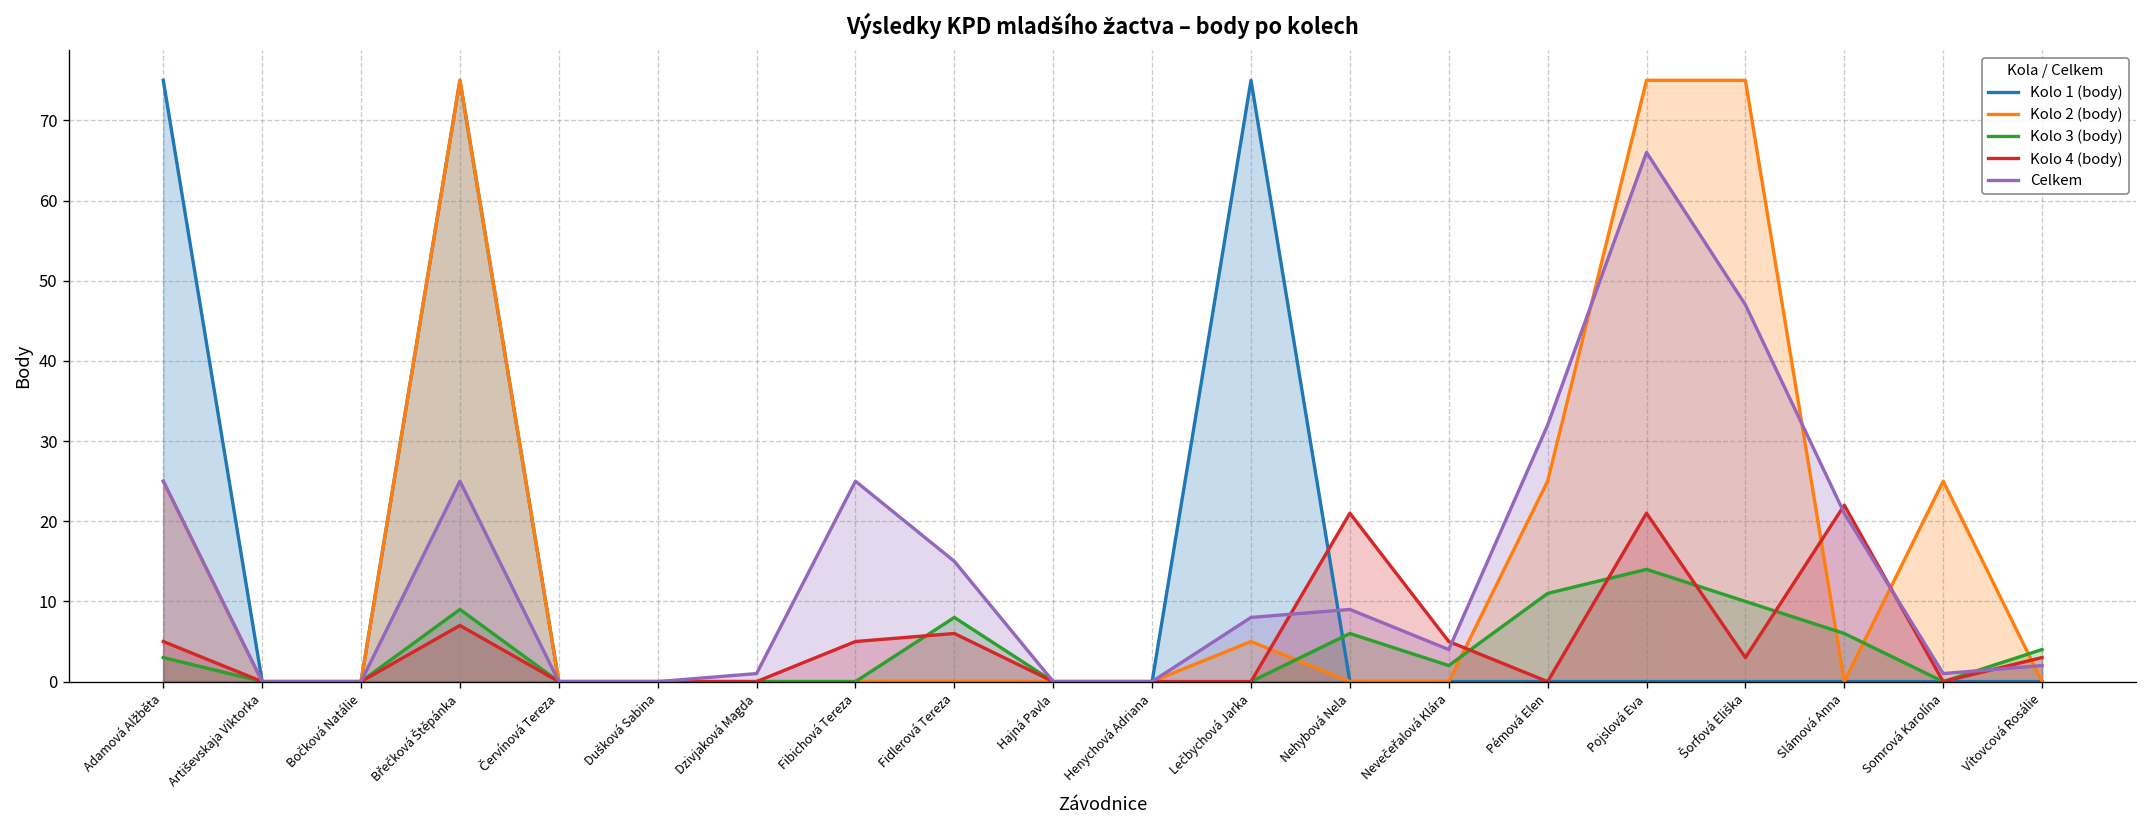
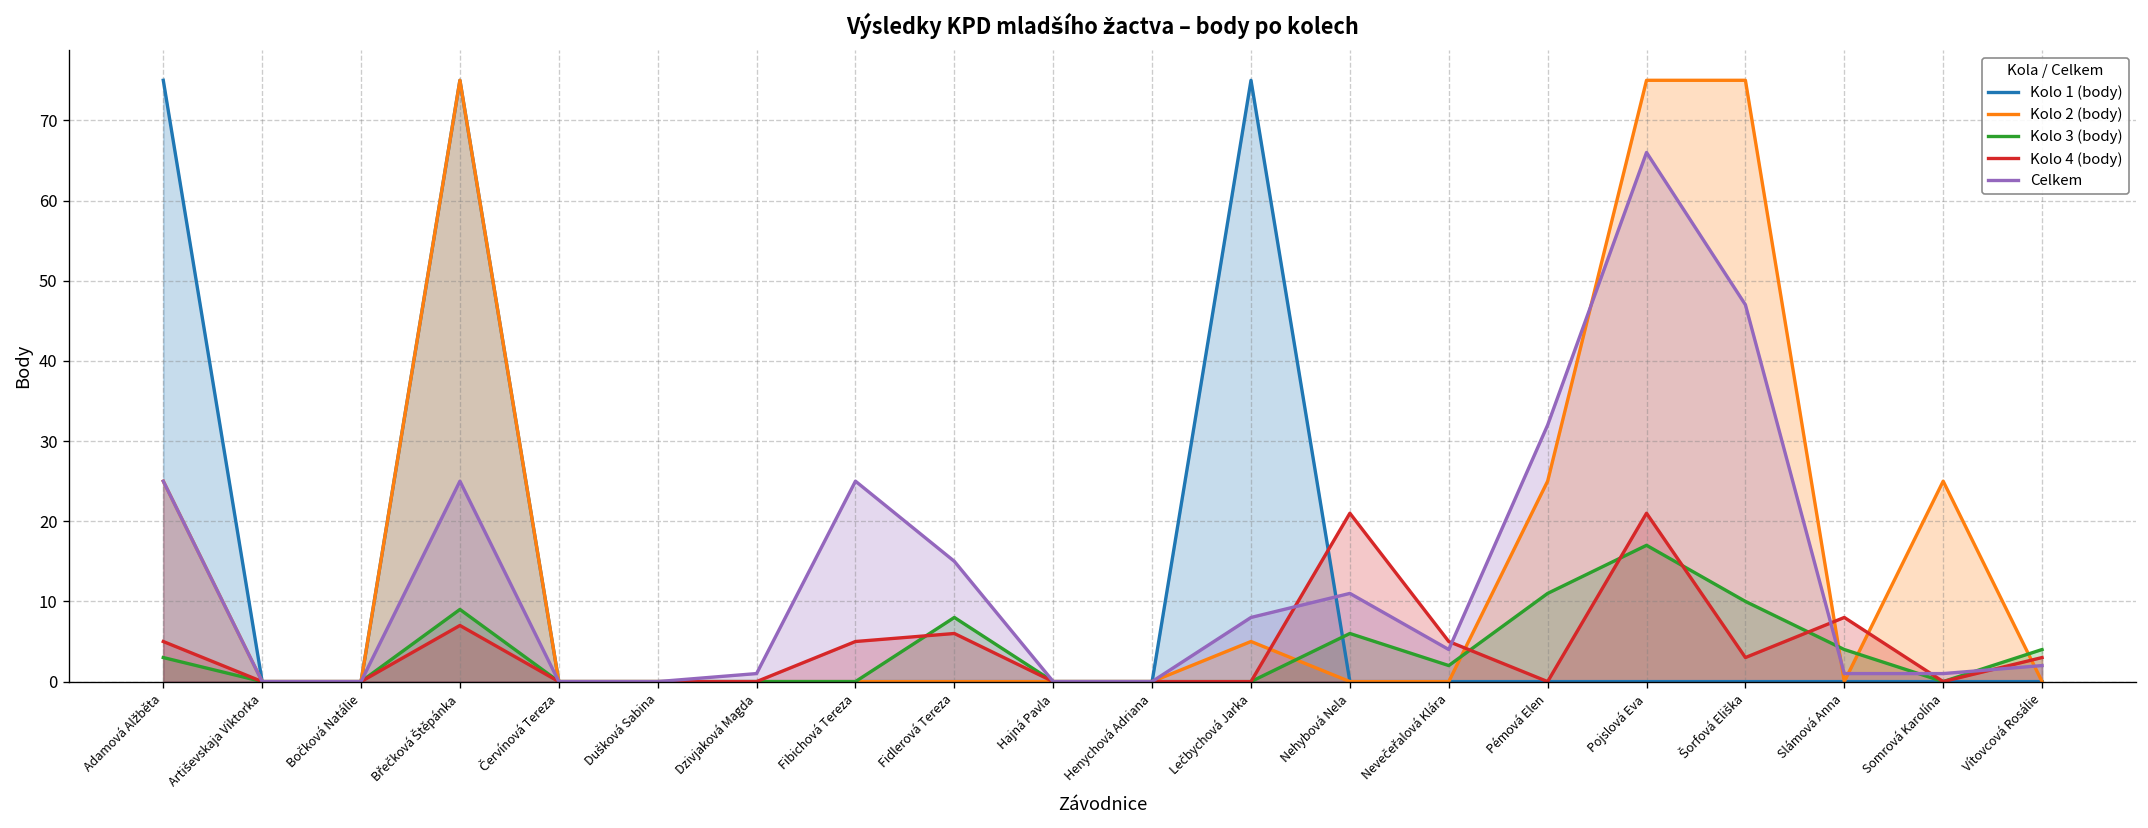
Celkem, Nehybová Nela: 9 -> 11
Kolo 3 (body), Pojslová Eva: 14 -> 17
Kolo 3 (body), Slámová Anna: 6 -> 4
Kolo 4 (body), Slámová Anna: 22 -> 8
Celkem, Slámová Anna: 21 -> 1
